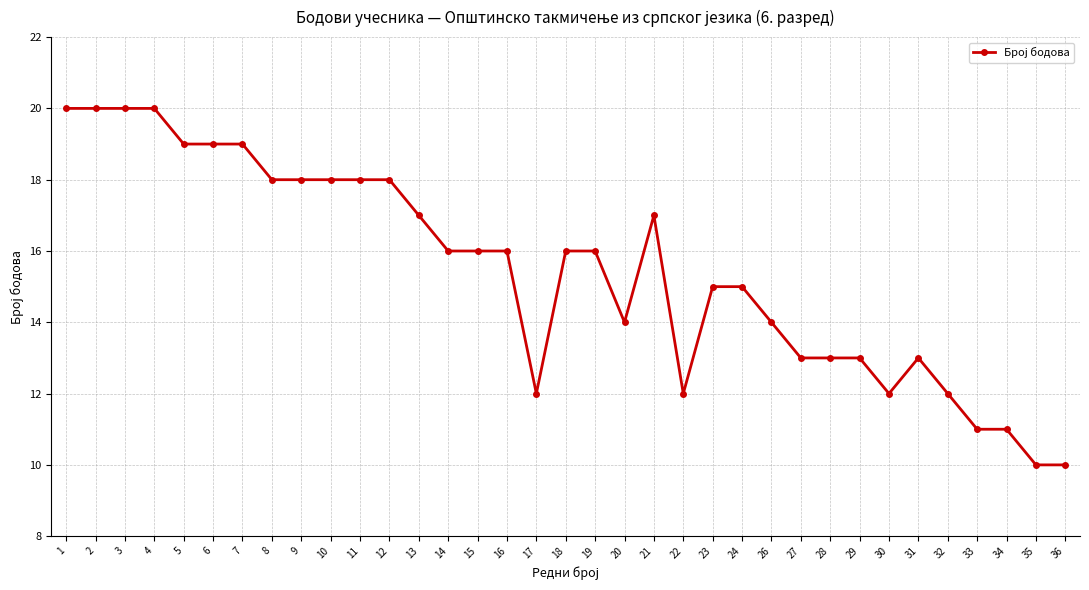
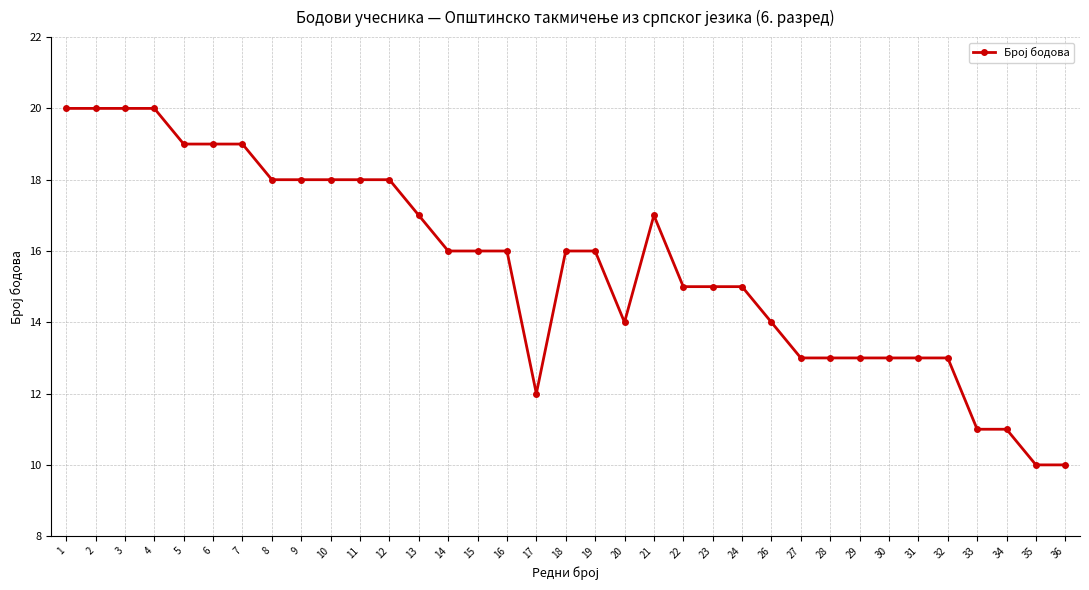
22: 12 -> 15
30: 12 -> 13
32: 12 -> 13
